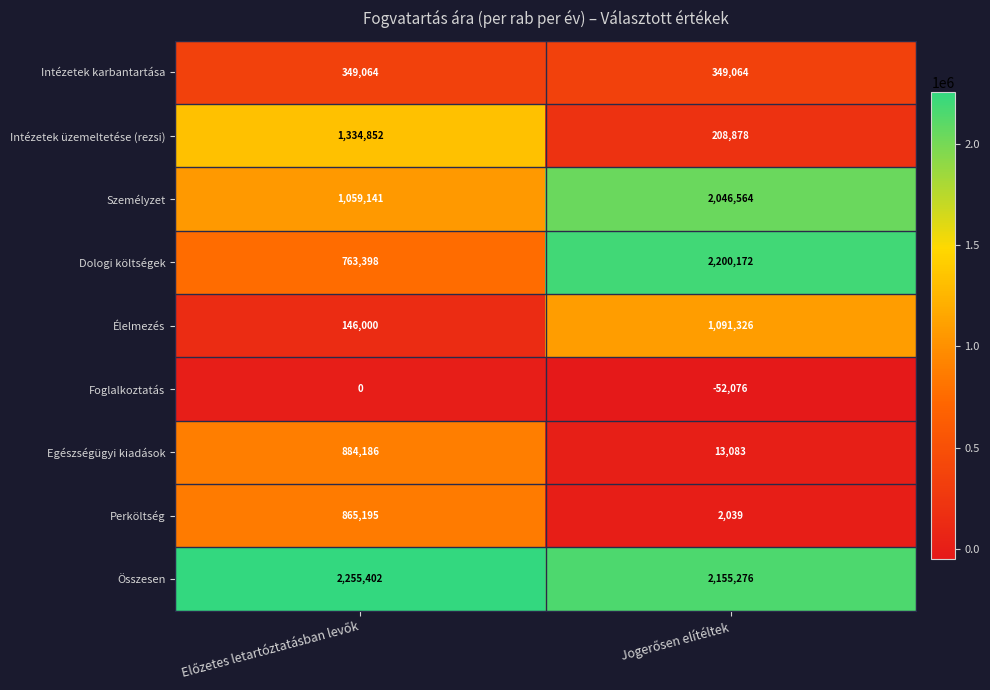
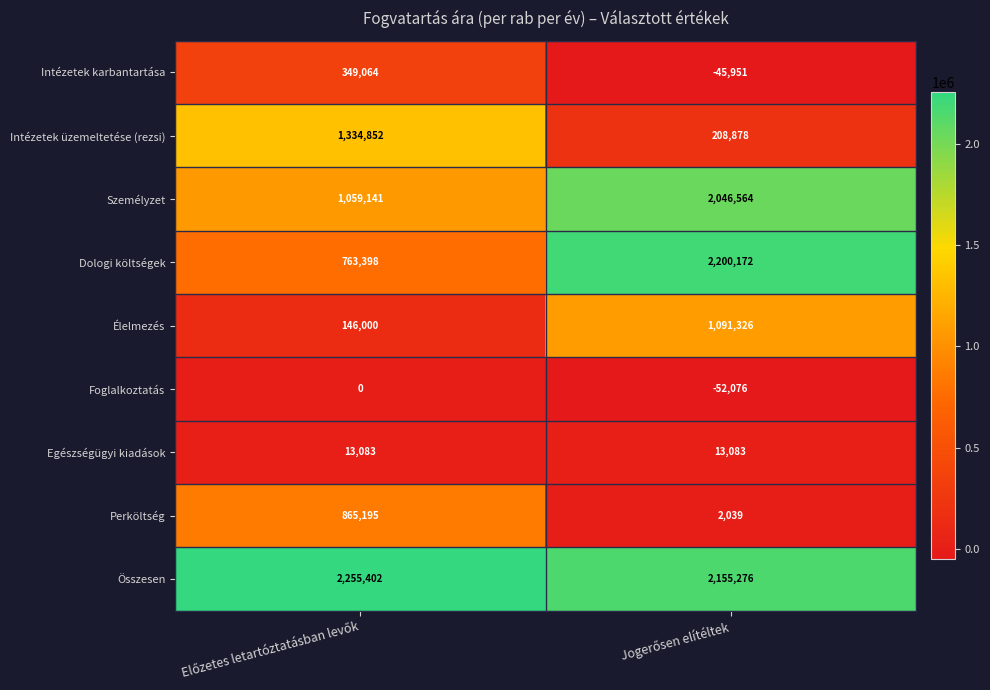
Intézetek karbantartása, Jogerősen elítéltek: 349,064 -> -45,951
Egészségügyi kiadások, Előzetes letartóztatásban levők: 884,186 -> 13,083
